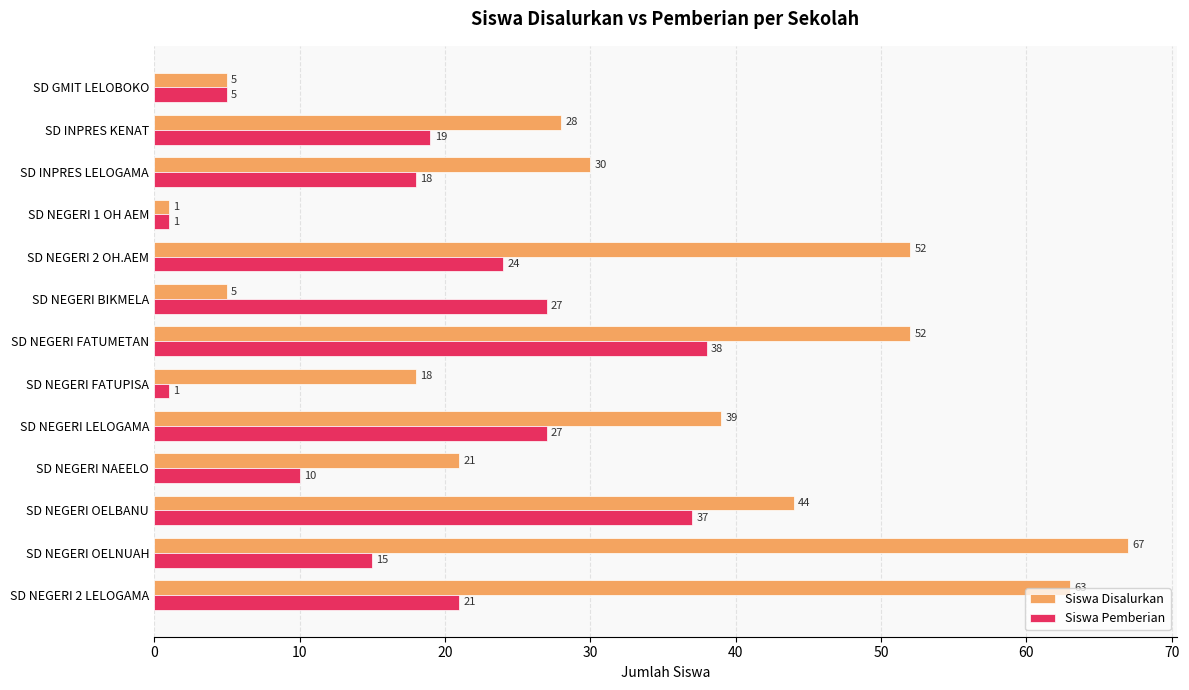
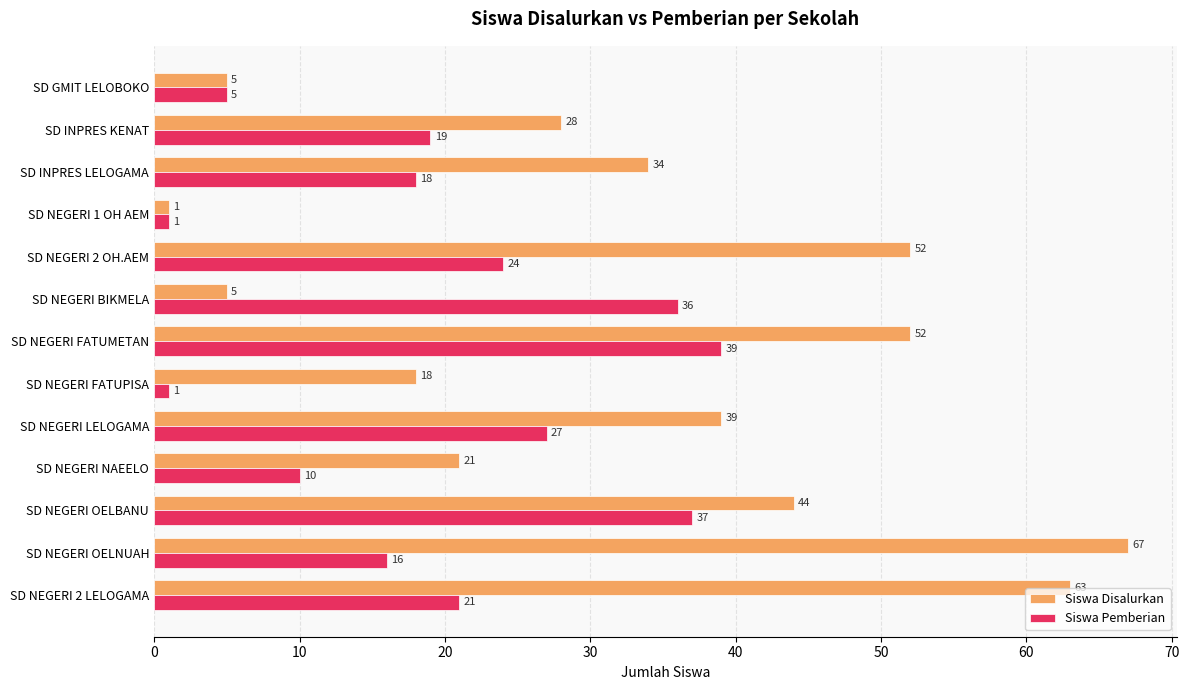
Siswa Disalurkan, SD INPRES LELOGAMA: 30 -> 34
Siswa Pemberian, SD NEGERI BIKMELA: 27 -> 36
Siswa Pemberian, SD NEGERI FATUMETAN: 38 -> 39
Siswa Pemberian, SD NEGERI OELNUAH: 15 -> 16
